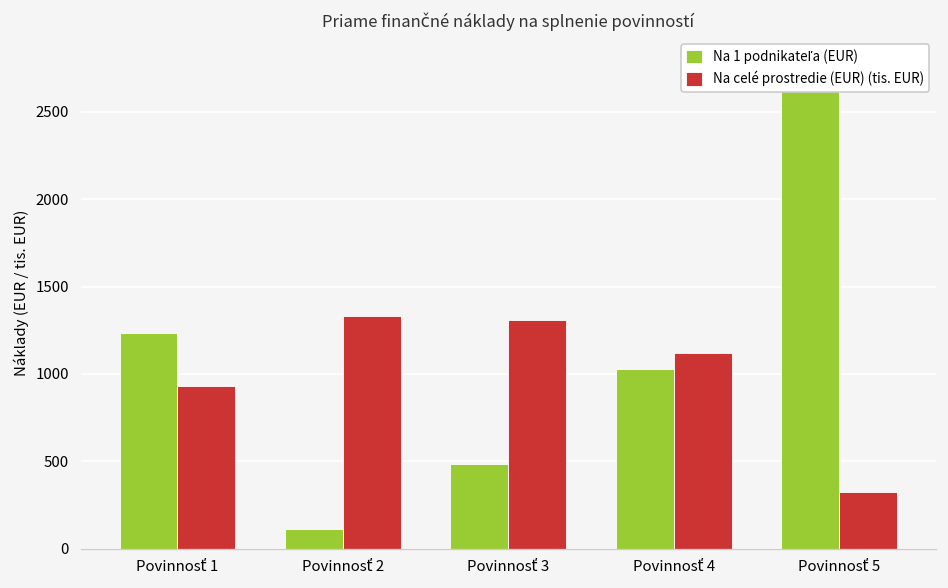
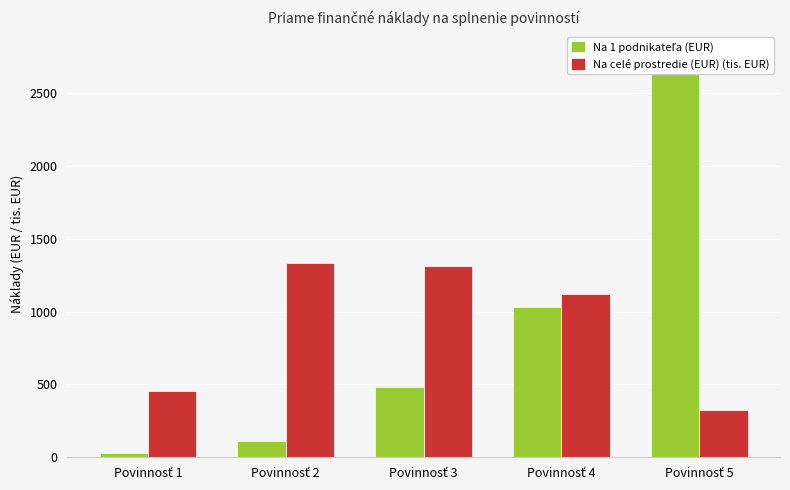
Na 1 podnikateľa (EUR), Povinnosť 1: 1240 -> 30
Na celé prostredie (EUR) (tis. EUR), Povinnosť 1: 930 -> 460
